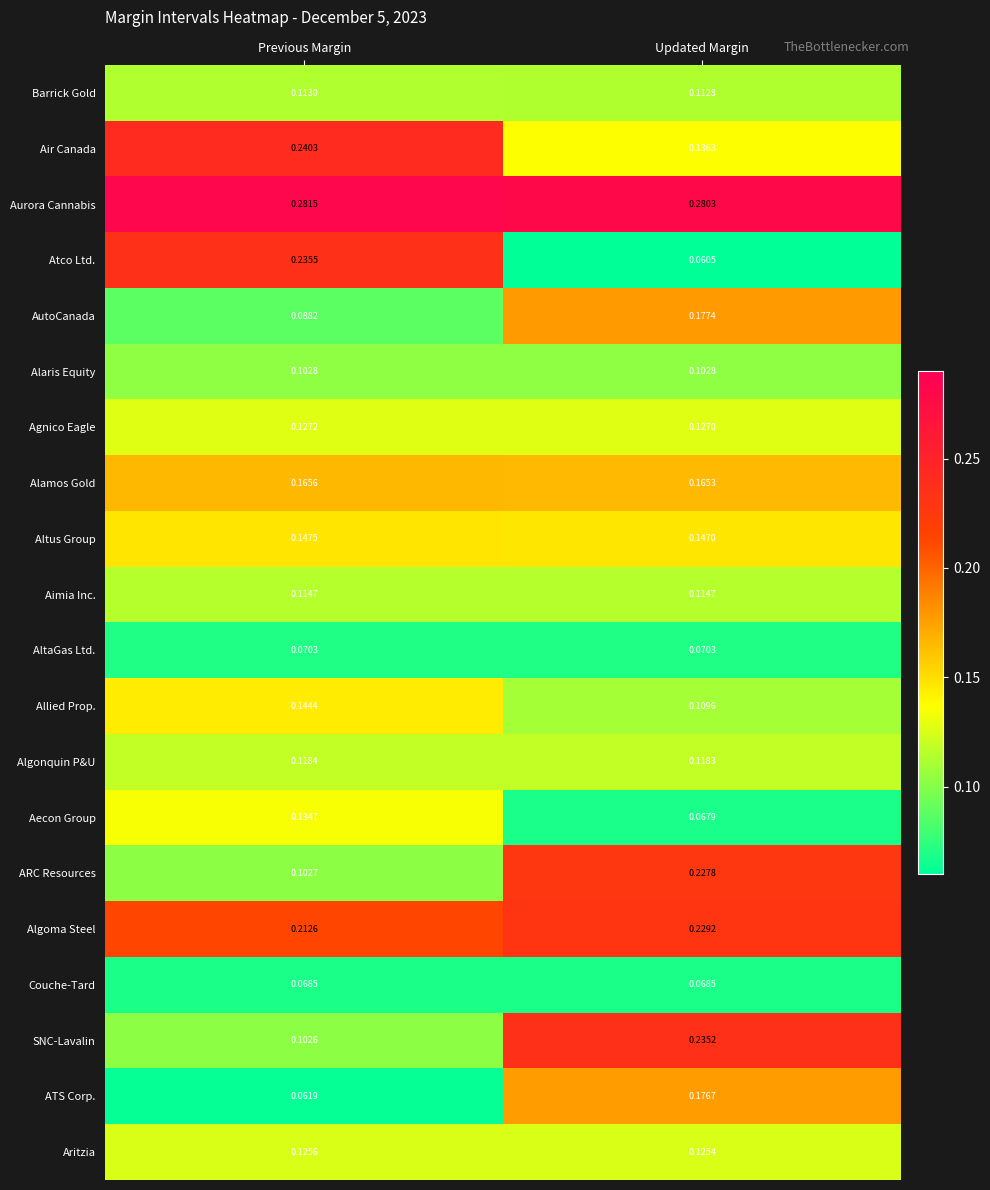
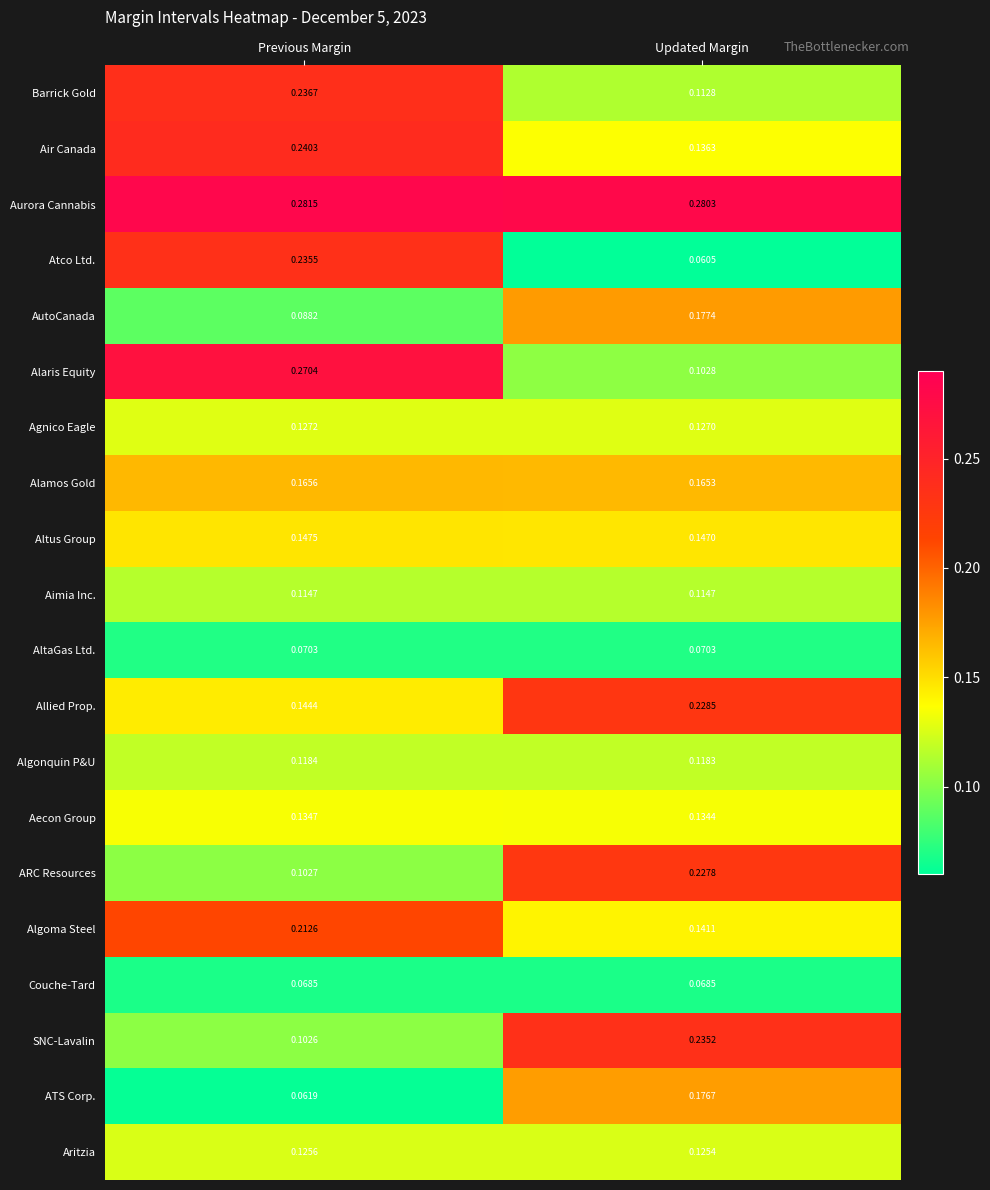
Barrick Gold, Previous Margin: 0.1130 -> 0.2367
Alaris Equity, Previous Margin: 0.1028 -> 0.2704
Allied Prop., Updated Margin: 0.1096 -> 0.2285
Aecon Group, Updated Margin: 0.0679 -> 0.1344
Algoma Steel, Updated Margin: 0.2292 -> 0.1411
